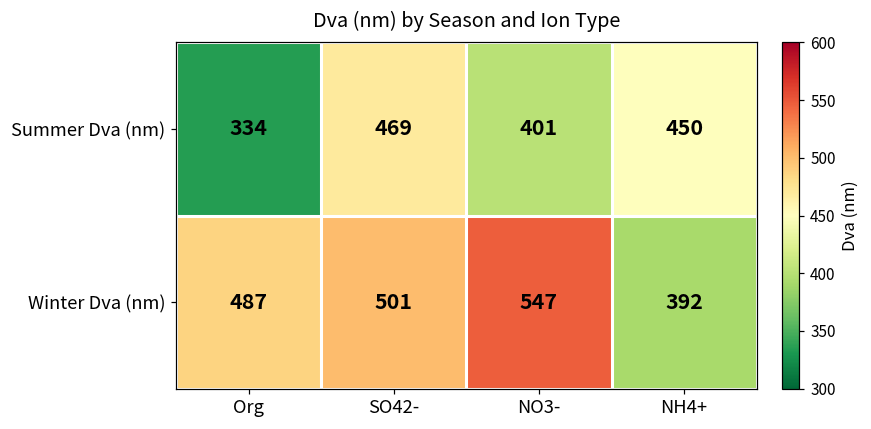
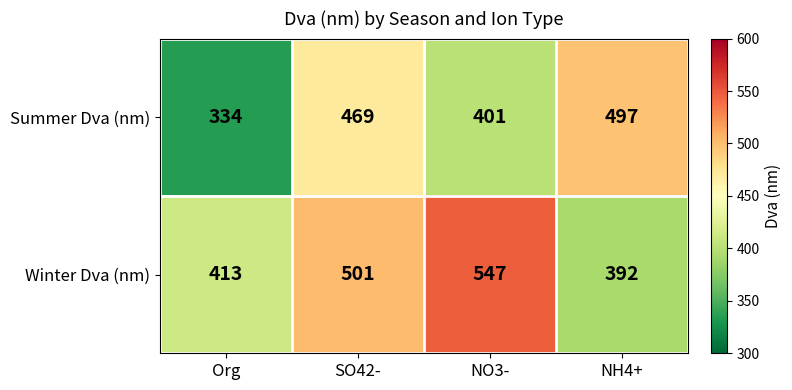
Summer Dva (nm), NH4+: 450 -> 497
Winter Dva (nm), Org: 487 -> 413
